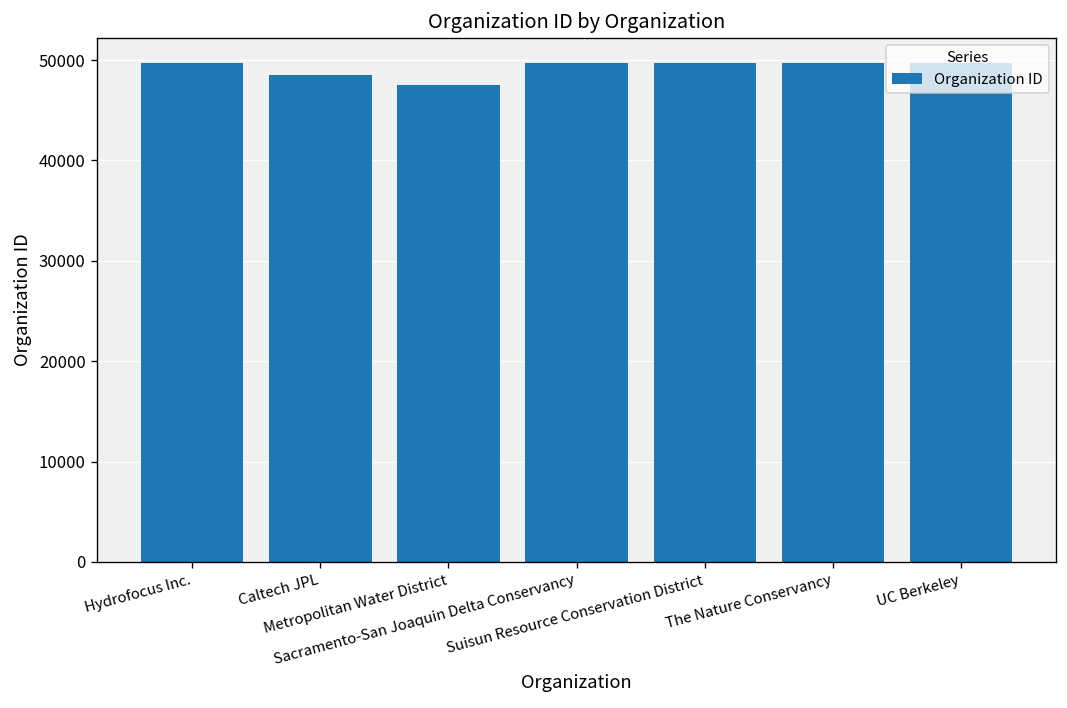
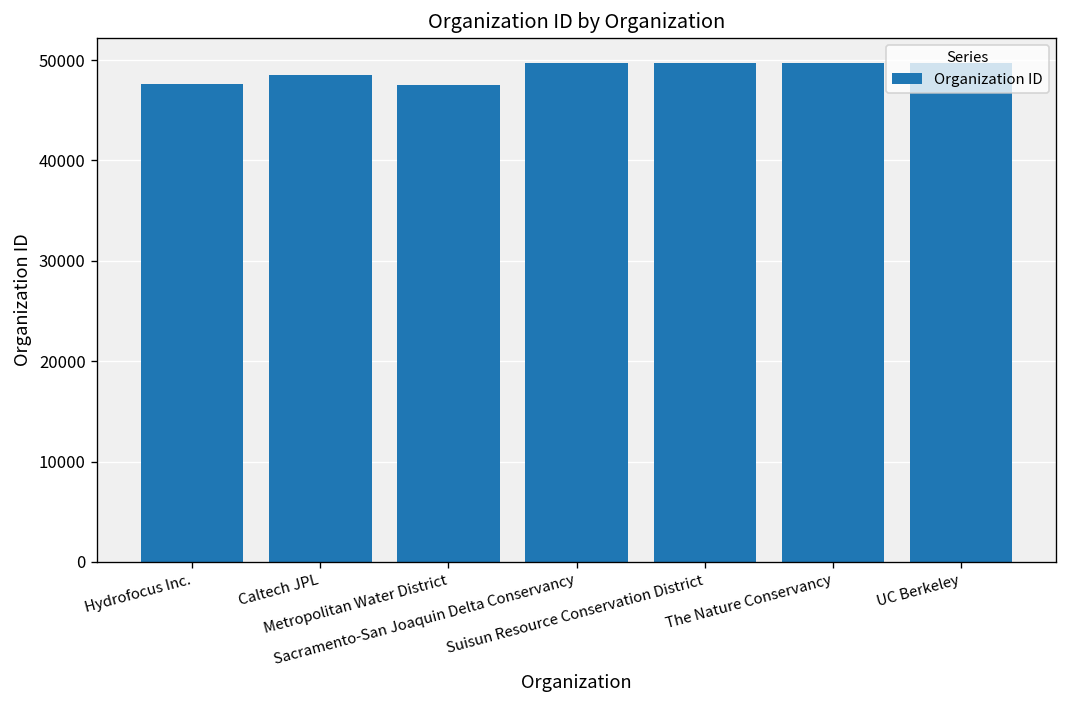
Hydrofocus Inc.: 50000 -> 48000
